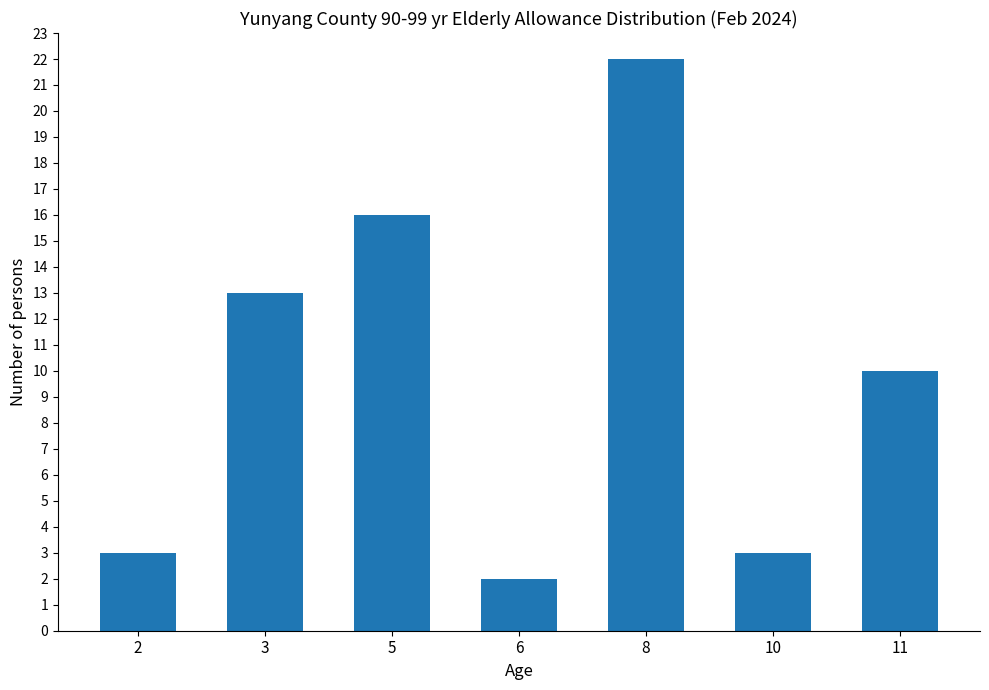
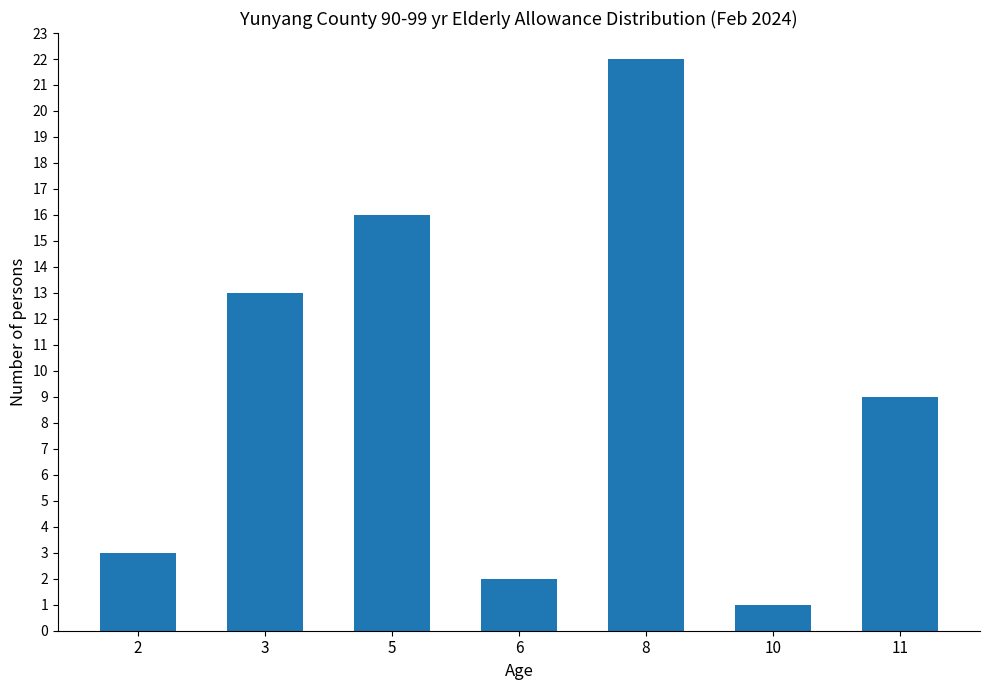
10: 3 -> 1
11: 10 -> 9
